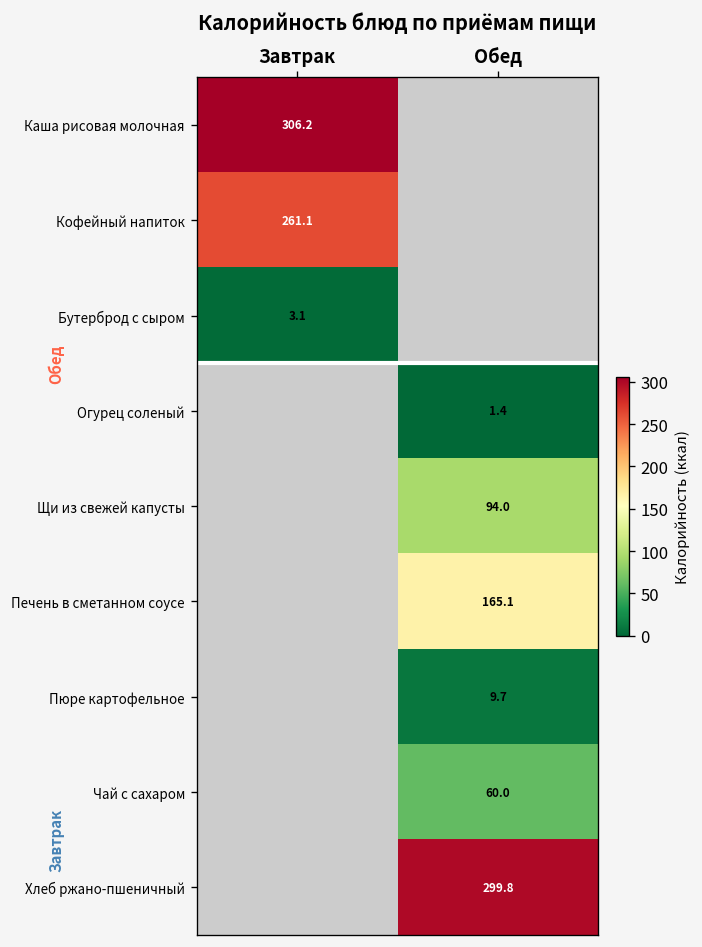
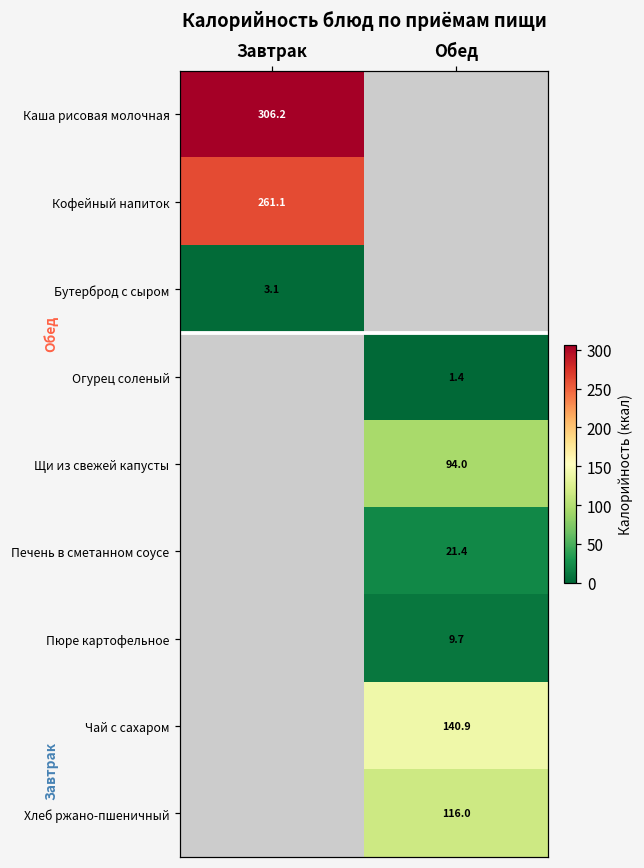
Печень в сметанном соусе, Обед: 165.1 -> 21.4
Чай с сахаром, Обед: 60.0 -> 140.9
Хлеб ржано-пшеничный, Обед: 299.8 -> 116.0
